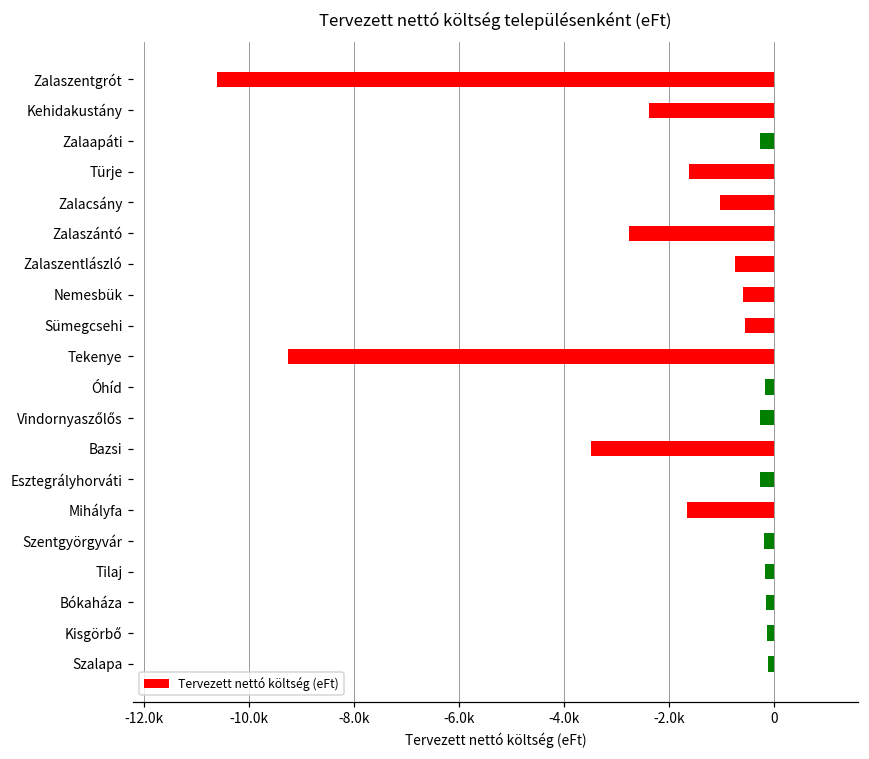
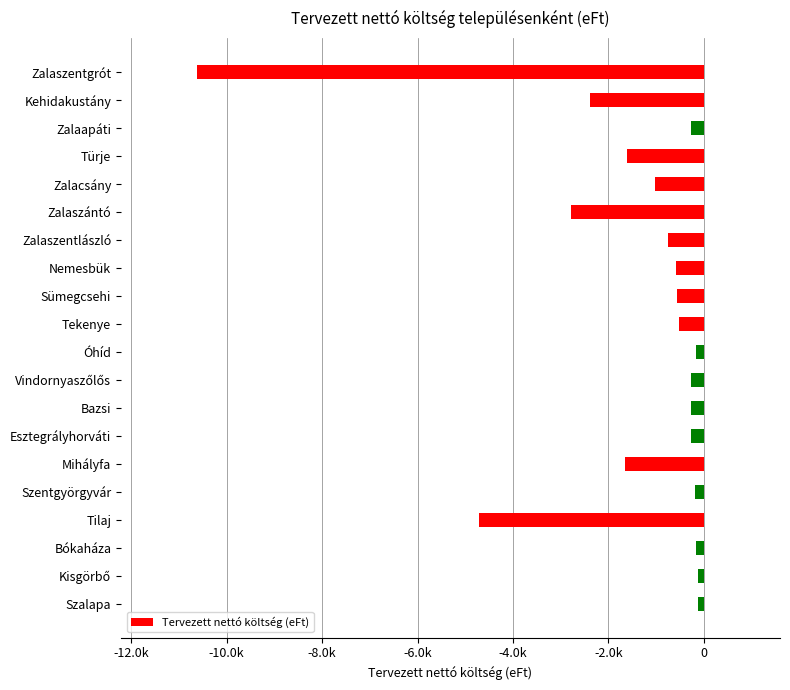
Tekenye: -9300 -> -500
Bazsi: -3500 -> -300
Tilaj: -200 -> -4700
